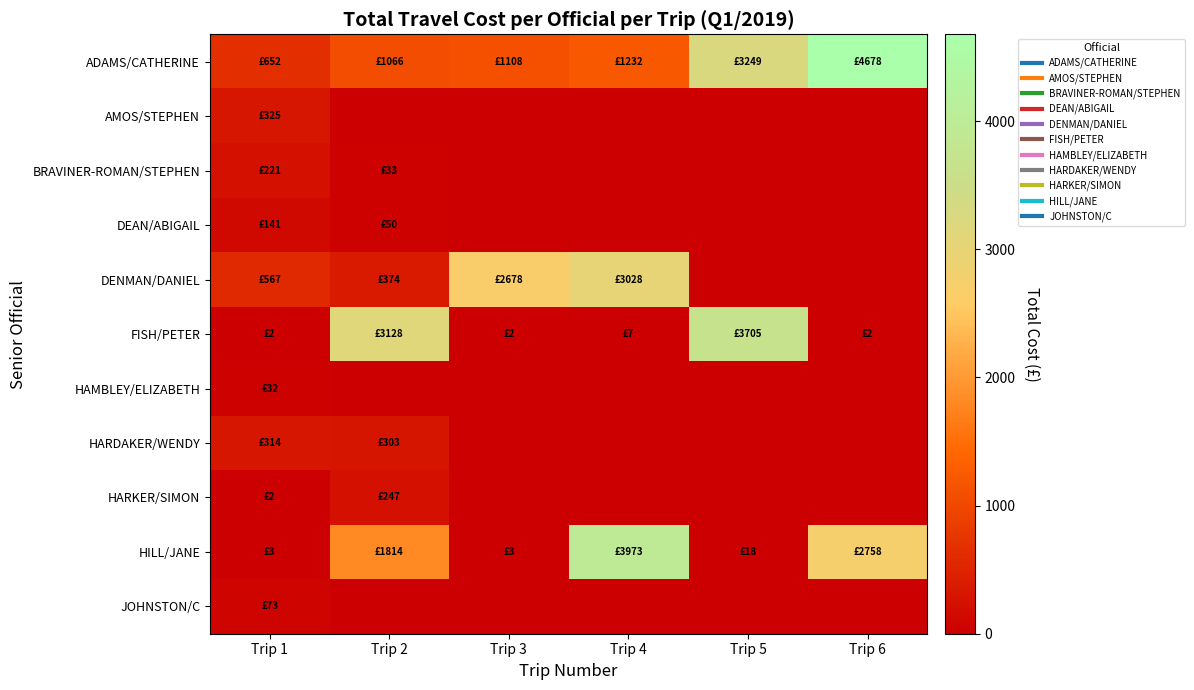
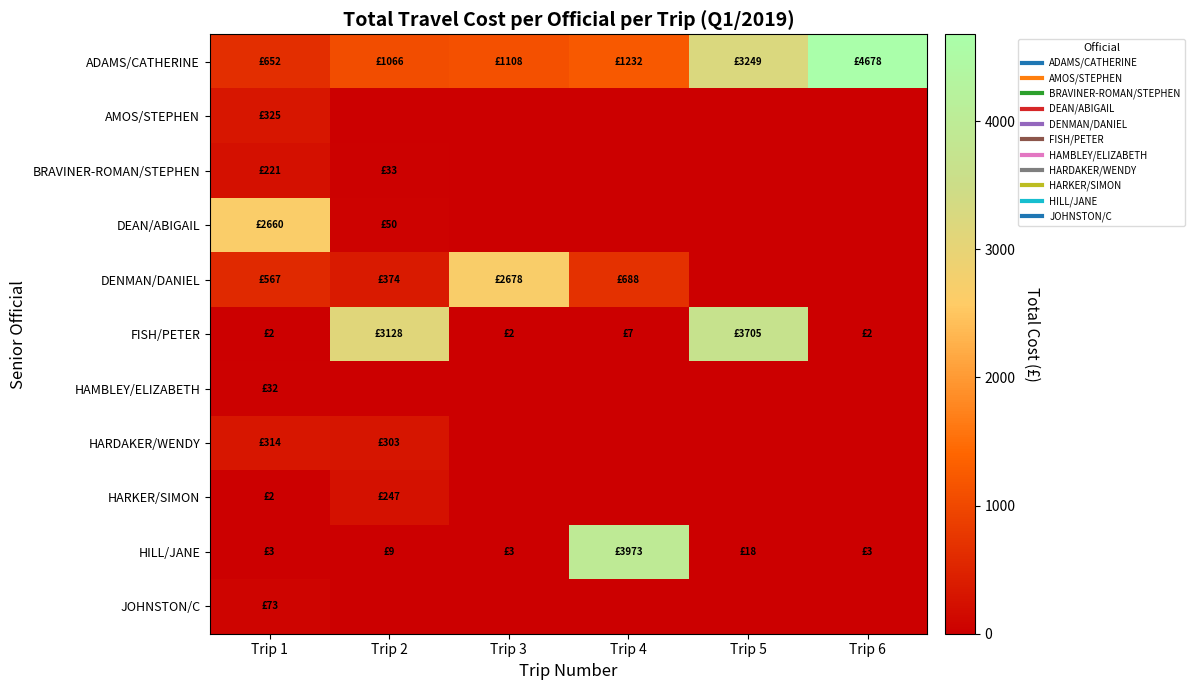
DEAN/ABIGAIL, Trip 1: £141 -> £2660
DENMAN/DANIEL, Trip 4: £3028 -> £688
HILL/JANE, Trip 2: £1814 -> £9
HILL/JANE, Trip 6: £2758 -> £3
